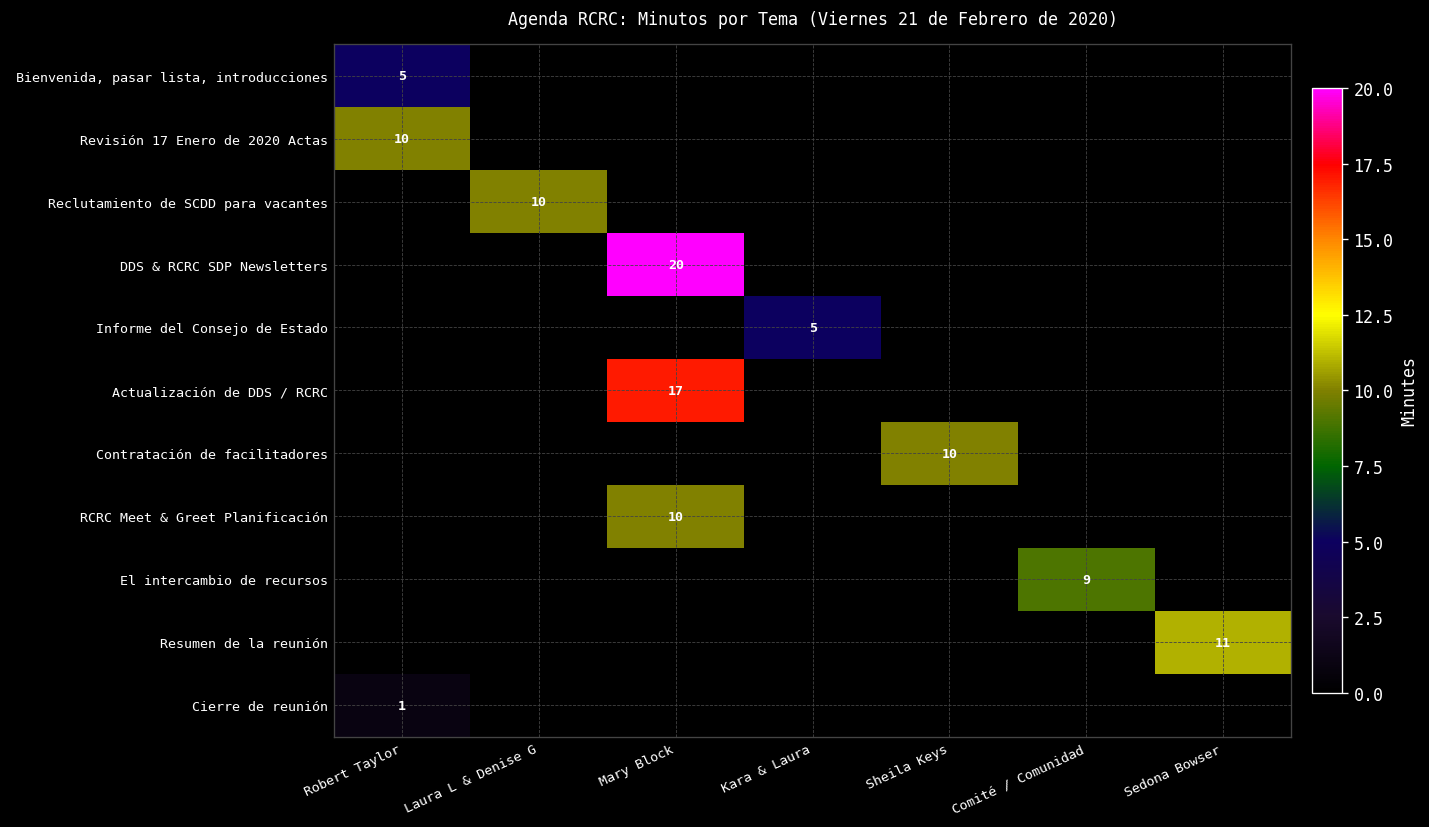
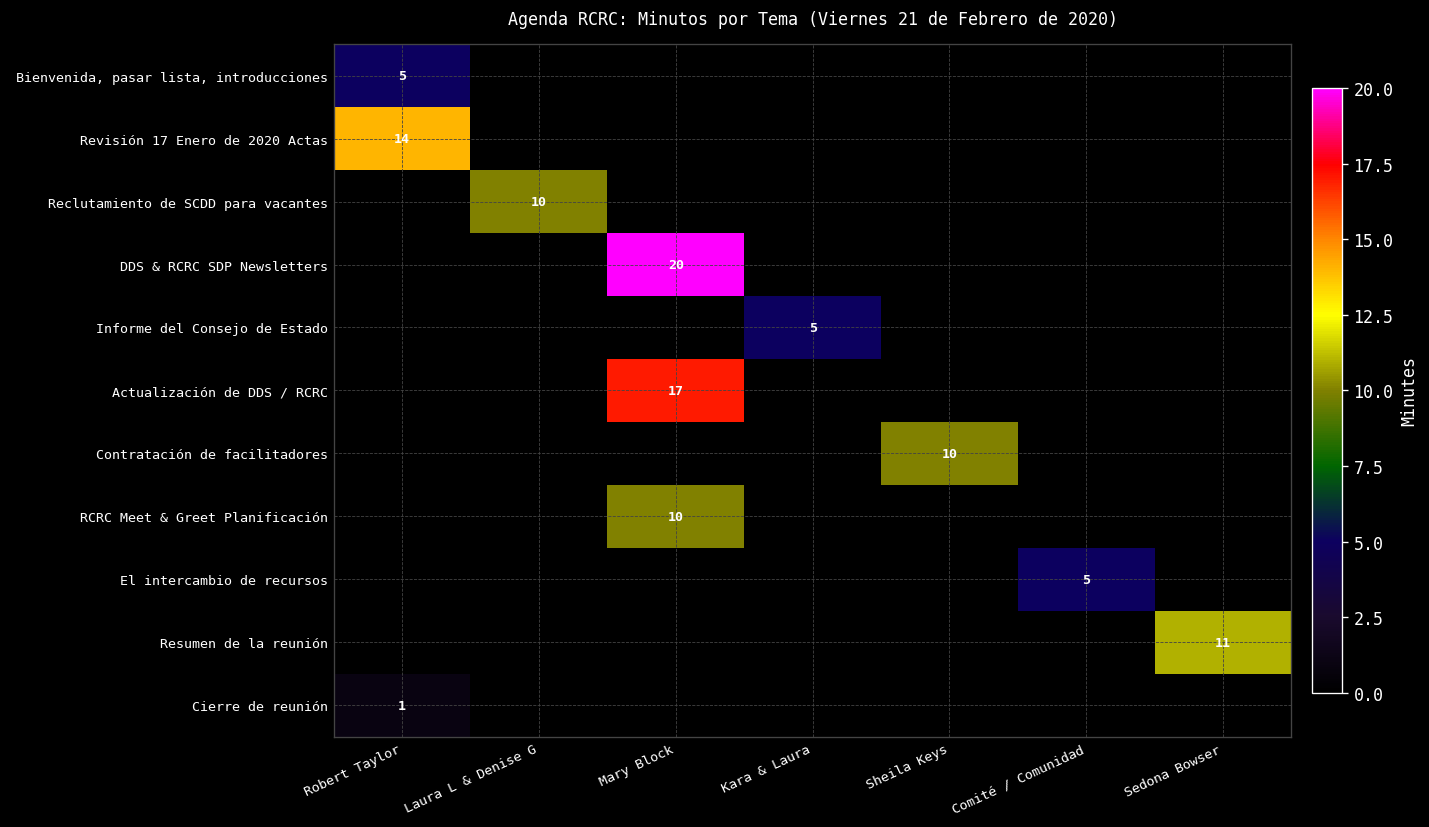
Revisión 17 Enero de 2020 Actas, Robert Taylor: 10 -> 14
El intercambio de recursos, Comité / Comunidad: 9 -> 5
